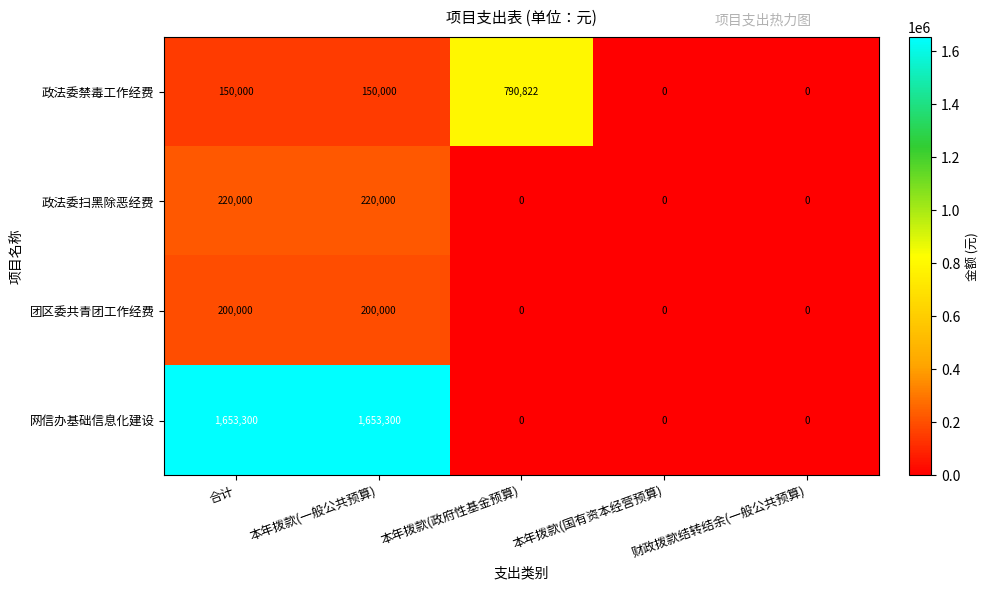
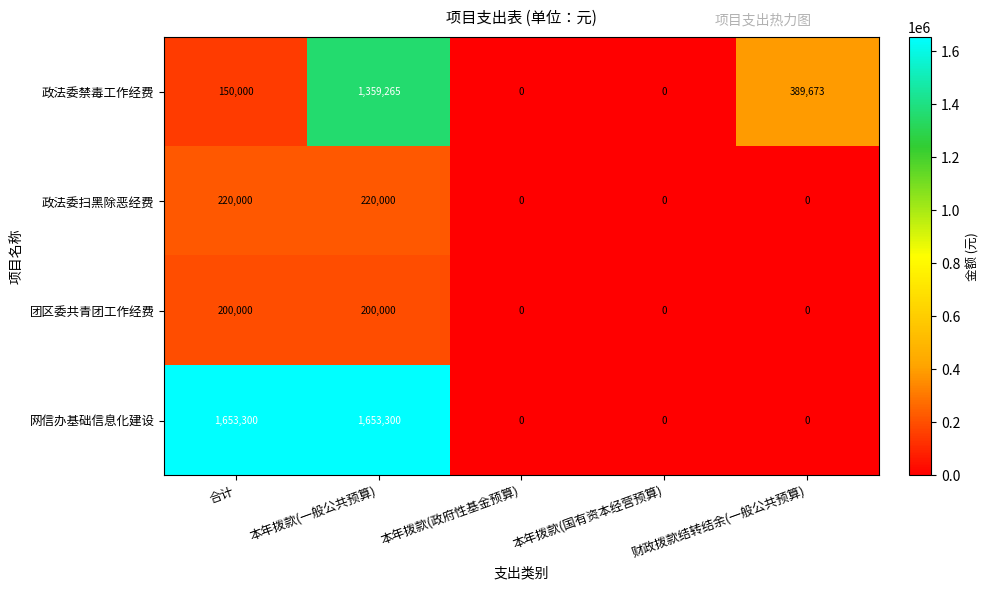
政法委禁毒工作经费, 本年拨款(一般公共预算): 150,000 -> 1,359,265
政法委禁毒工作经费, 本年拨款(政府性基金预算): 790,822 -> 0
政法委禁毒工作经费, 财政拨款结转结余(一般公共预算): 0 -> 389,673
